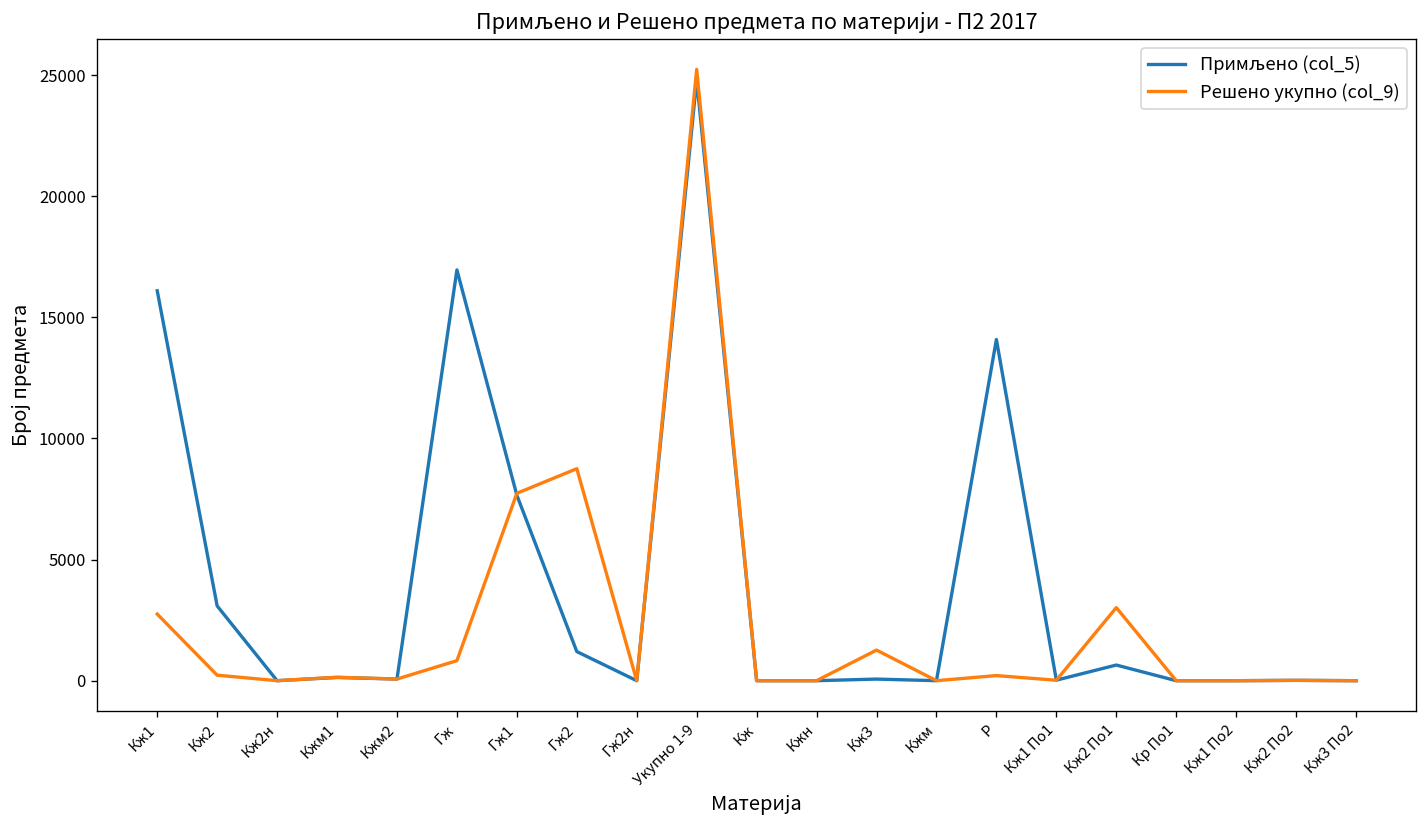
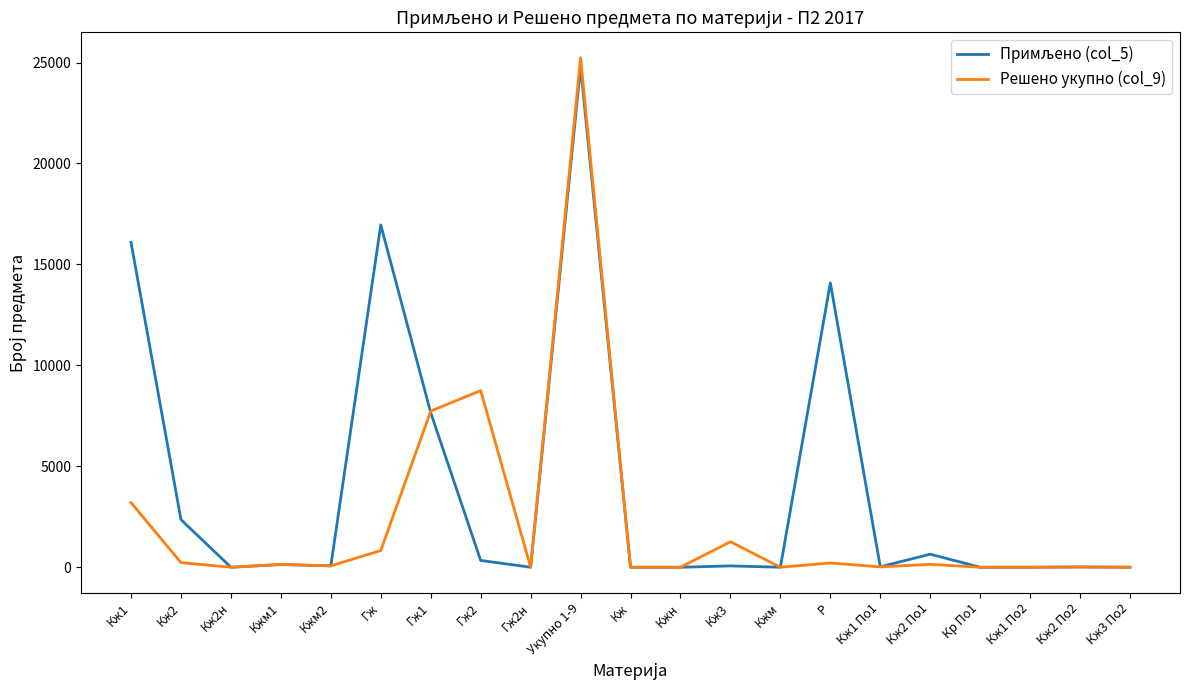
Решено укупно (col_9), Кж1: 2700 -> 3200
Примљено (col_5), Кж2: 3100 -> 2400
Примљено (col_5), Гж2: 1200 -> 300
Решено укупно (col_9), Кж2 По1: 3000 -> 100
